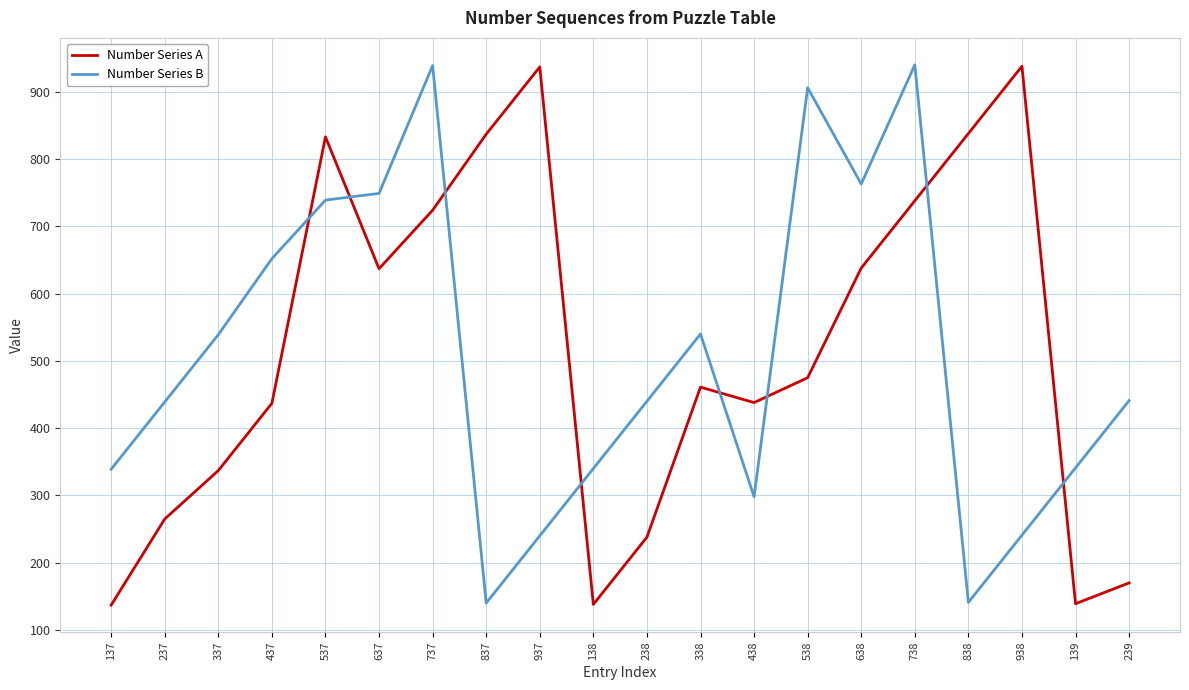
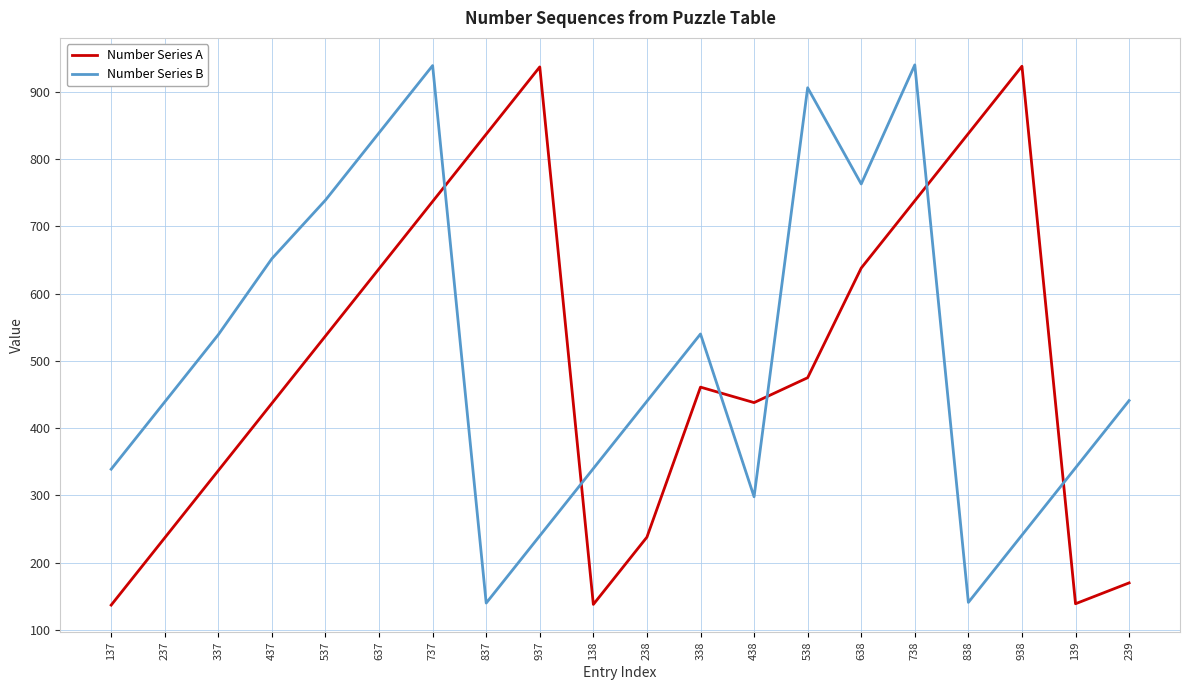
Number Series A, 237: 270 -> 240
Number Series A, 537: 830 -> 540
Number Series B, 637: 750 -> 840
Number Series A, 737: 720 -> 740
